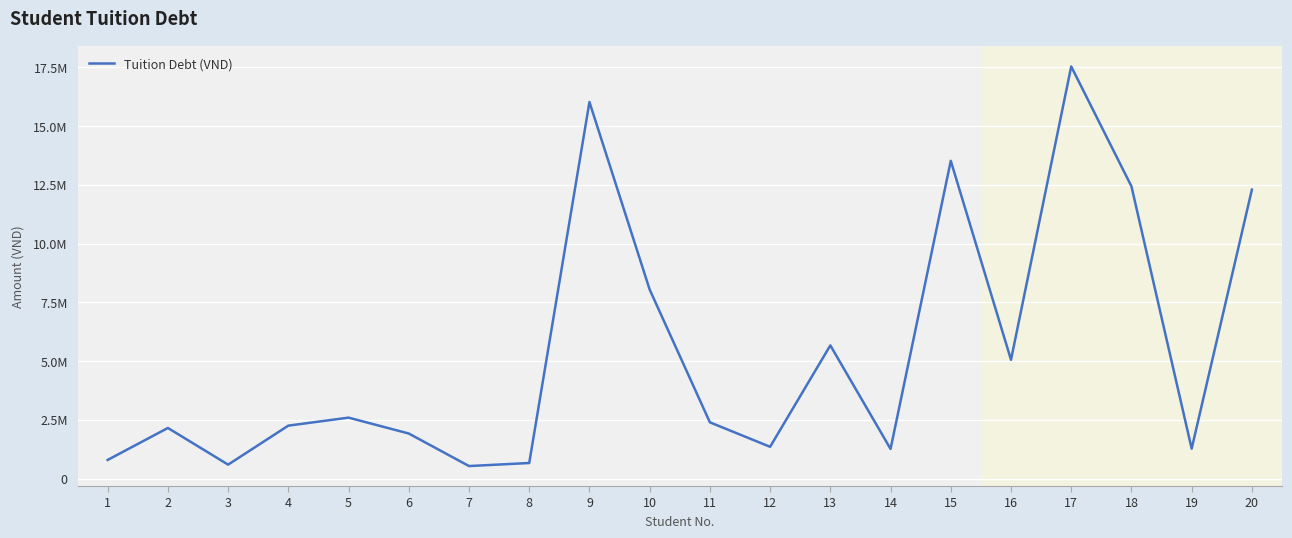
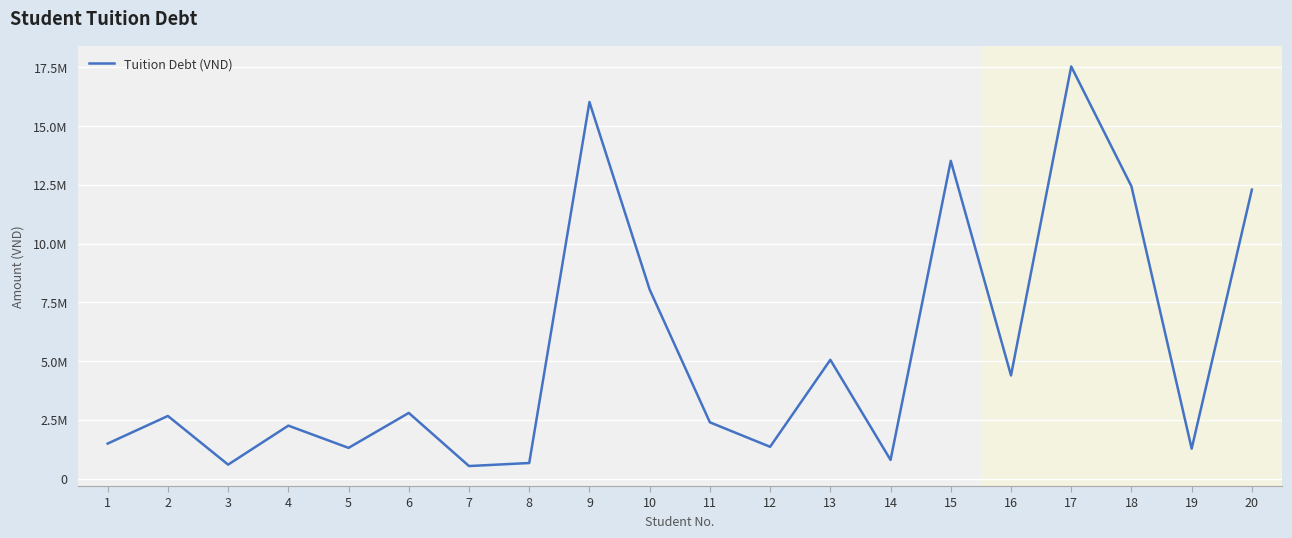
1: 800000 -> 1500000
2: 2200000 -> 2700000
5: 2600000 -> 1300000
6: 1900000 -> 2800000
13: 5700000 -> 5100000
14: 1300000 -> 800000
16: 5100000 -> 4400000
